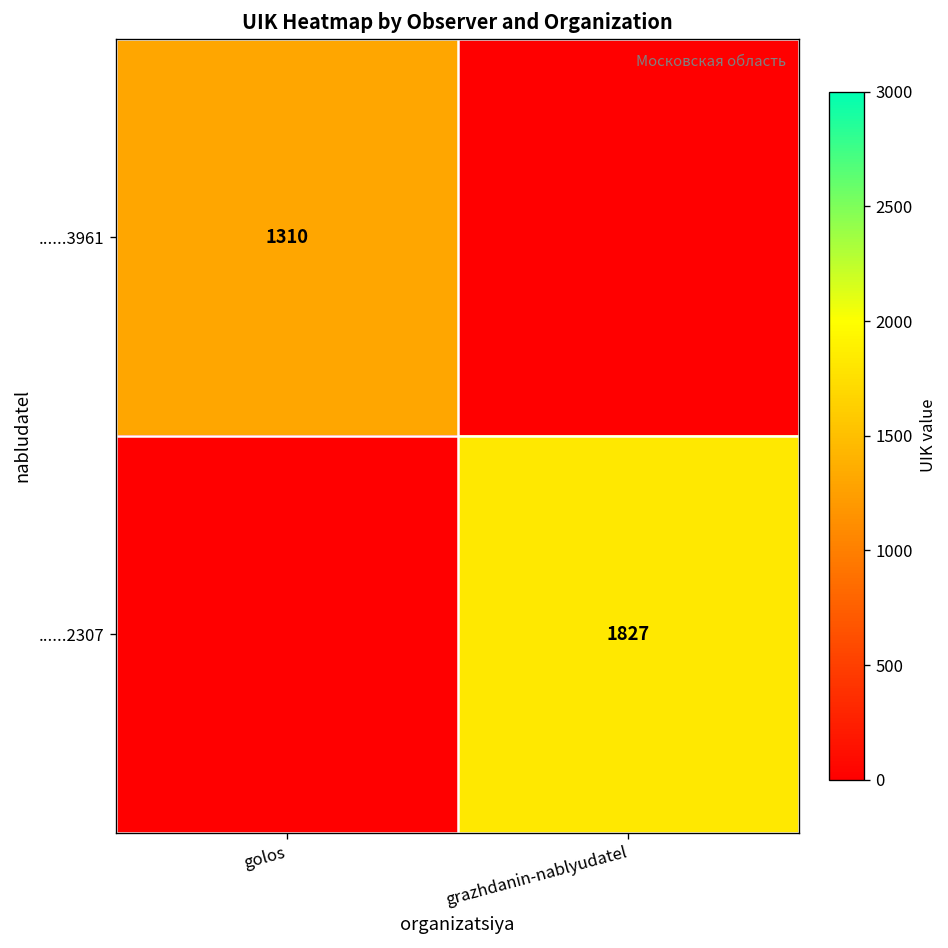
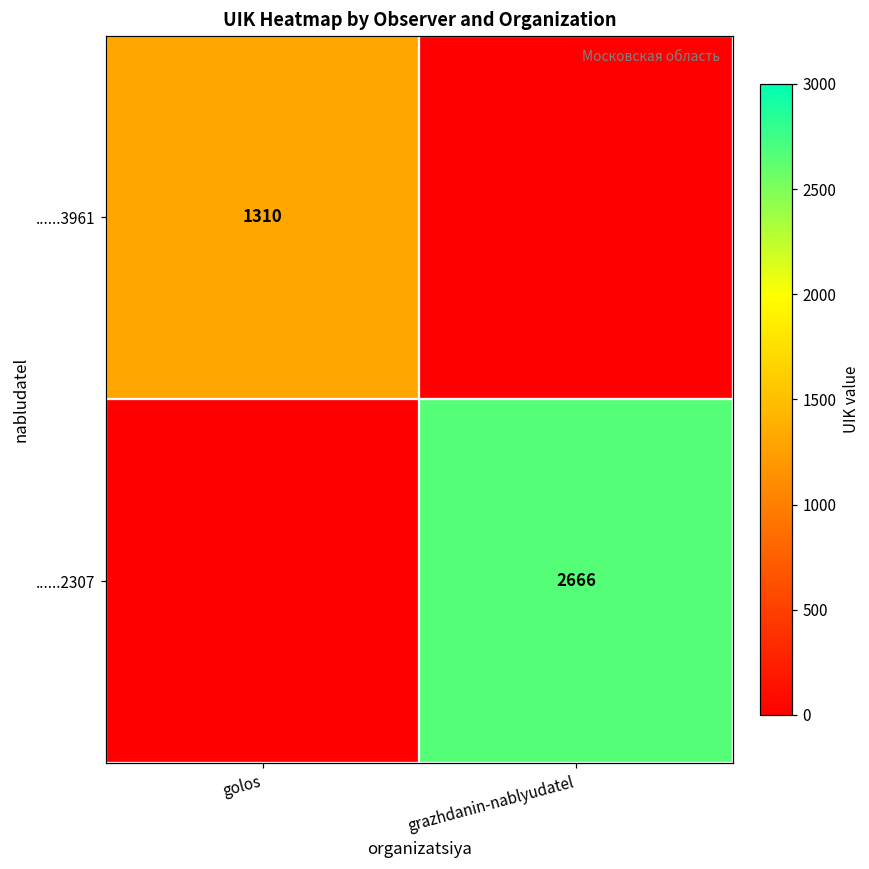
......2307, grazhdanin-nablyudatel: 1827 -> 2666
